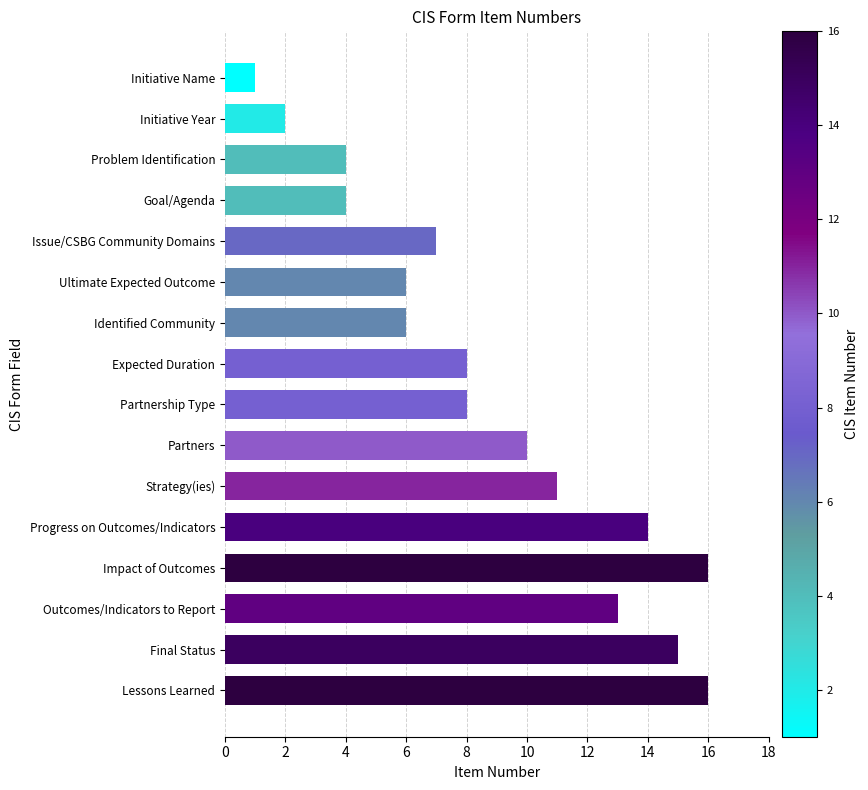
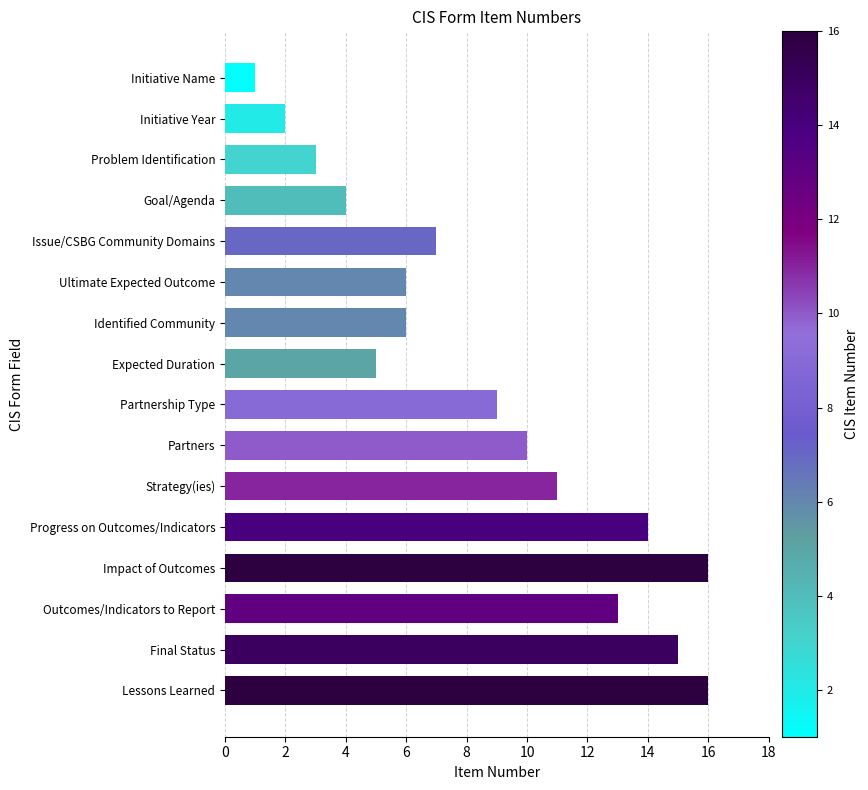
Problem Identification: 4 -> 3
Expected Duration: 8 -> 5
Partnership Type: 8 -> 9
